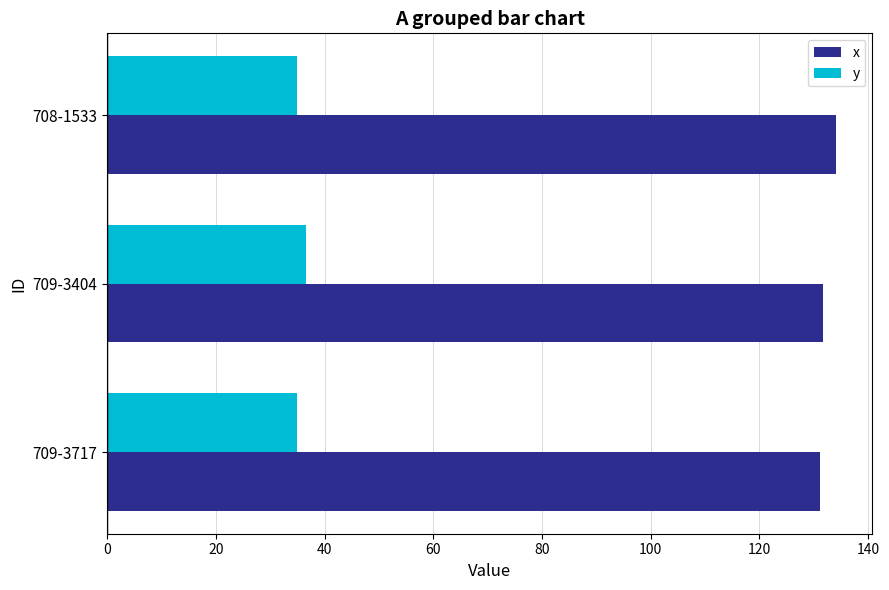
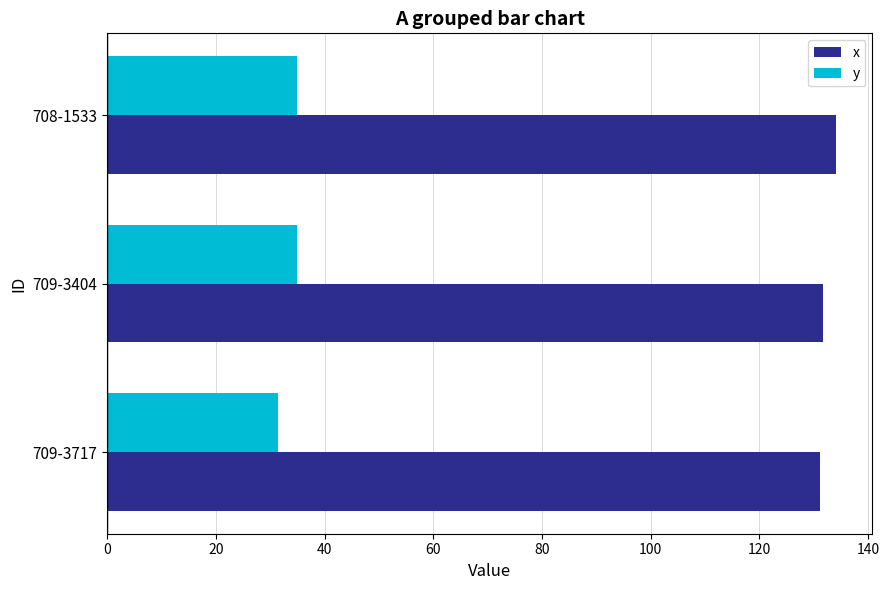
y, 709-3404: 37 -> 35
y, 709-3717: 35 -> 31
